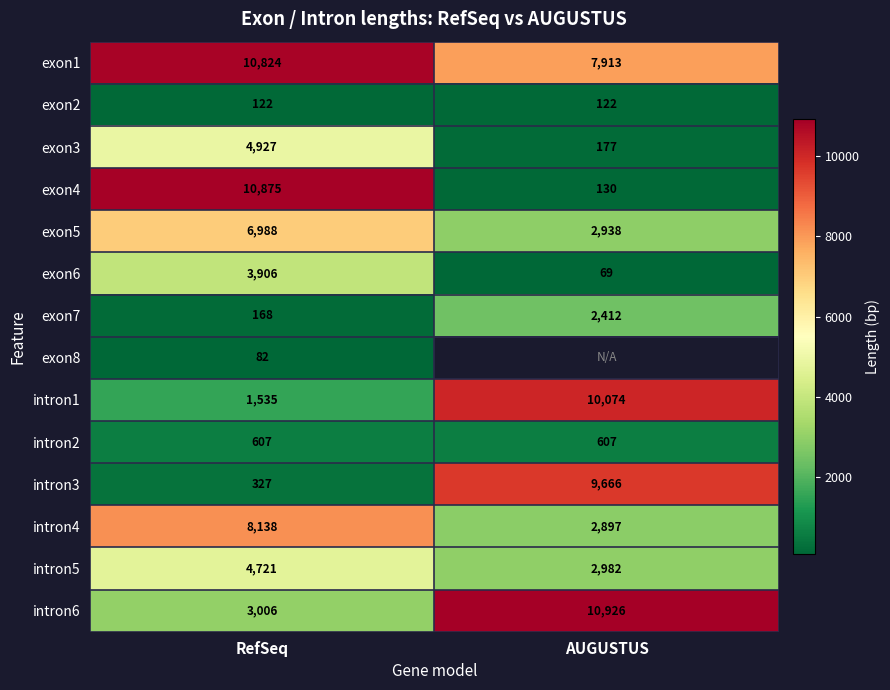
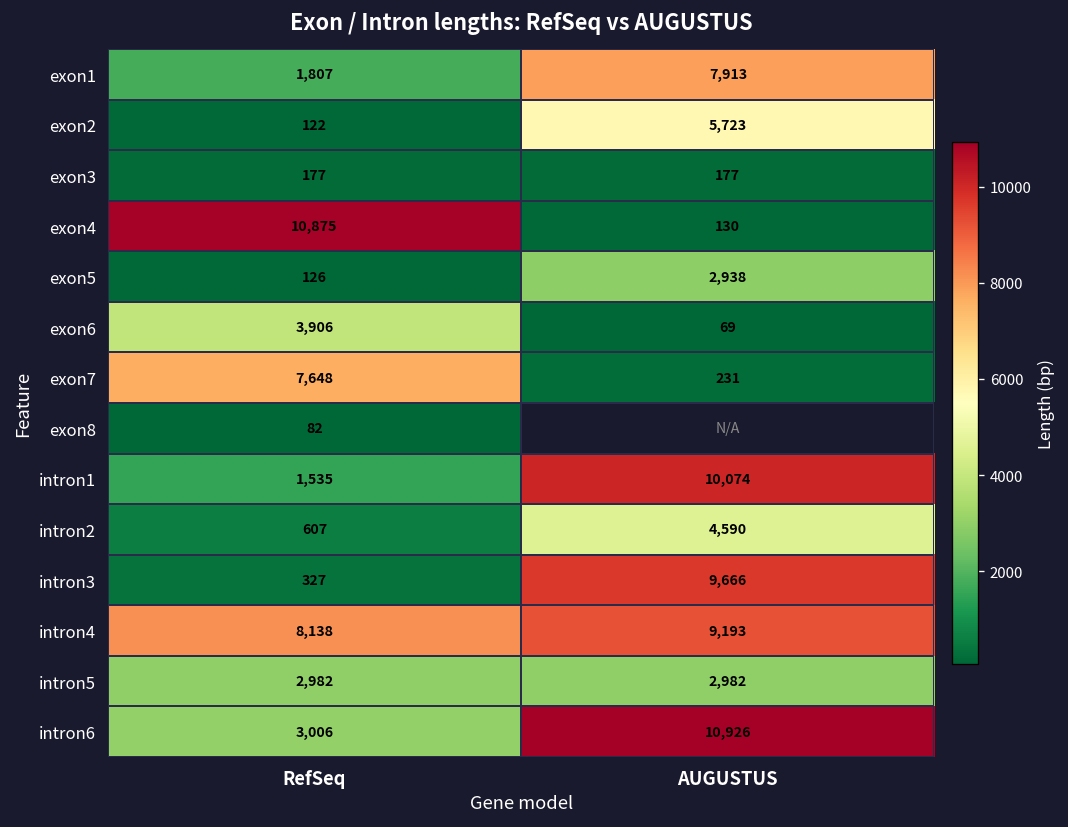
exon1, RefSeq: 10,824 -> 1,807
exon2, AUGUSTUS: 122 -> 5,723
exon3, RefSeq: 4,927 -> 177
exon5, RefSeq: 6,988 -> 126
exon7, RefSeq: 168 -> 7,648
exon7, AUGUSTUS: 2,412 -> 231
intron2, AUGUSTUS: 607 -> 4,590
intron4, AUGUSTUS: 2,897 -> 9,193
intron5, RefSeq: 4,721 -> 2,982
